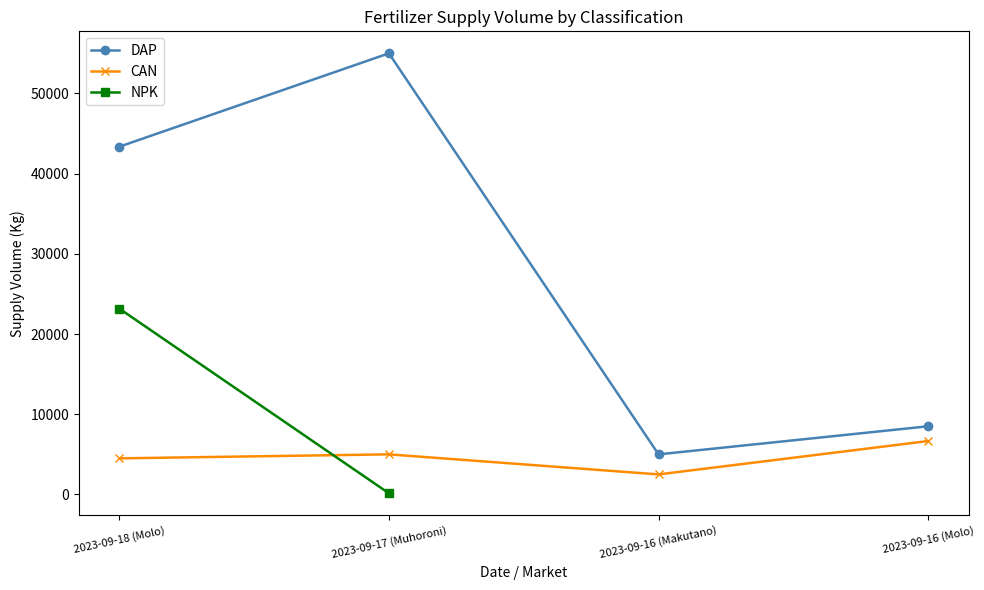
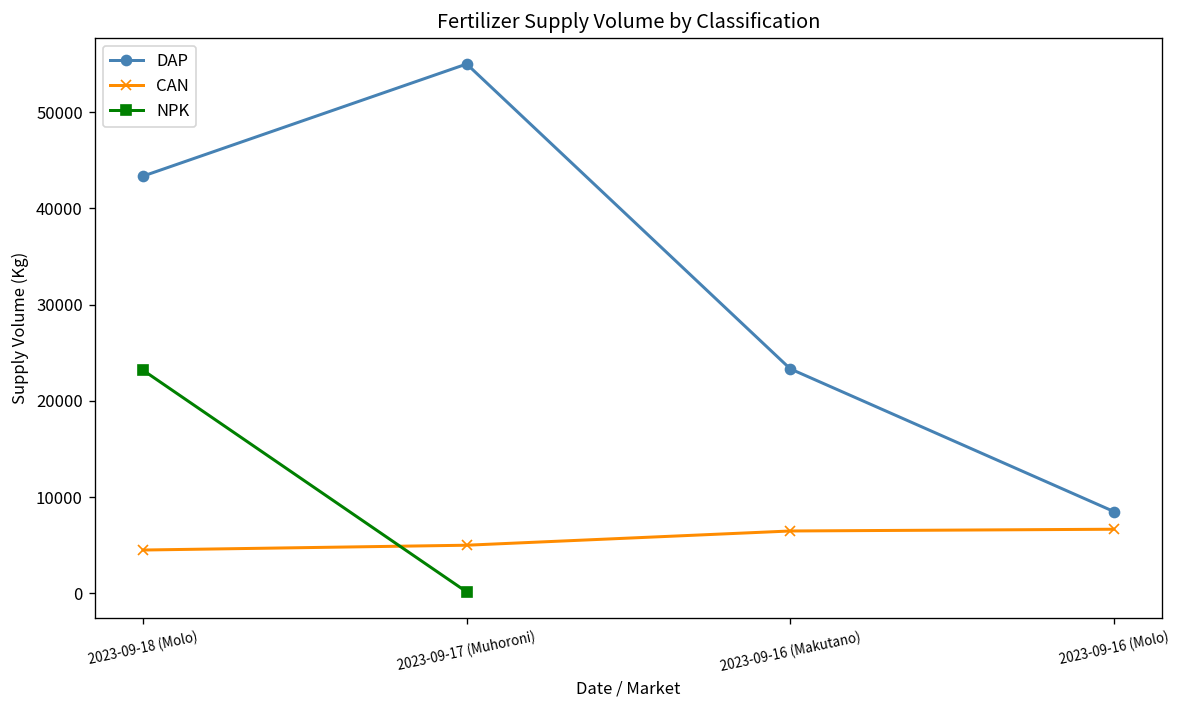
DAP, 2023-09-16 (Makutano): 5000 -> 23000
CAN, 2023-09-16 (Makutano): 3000 -> 6000
